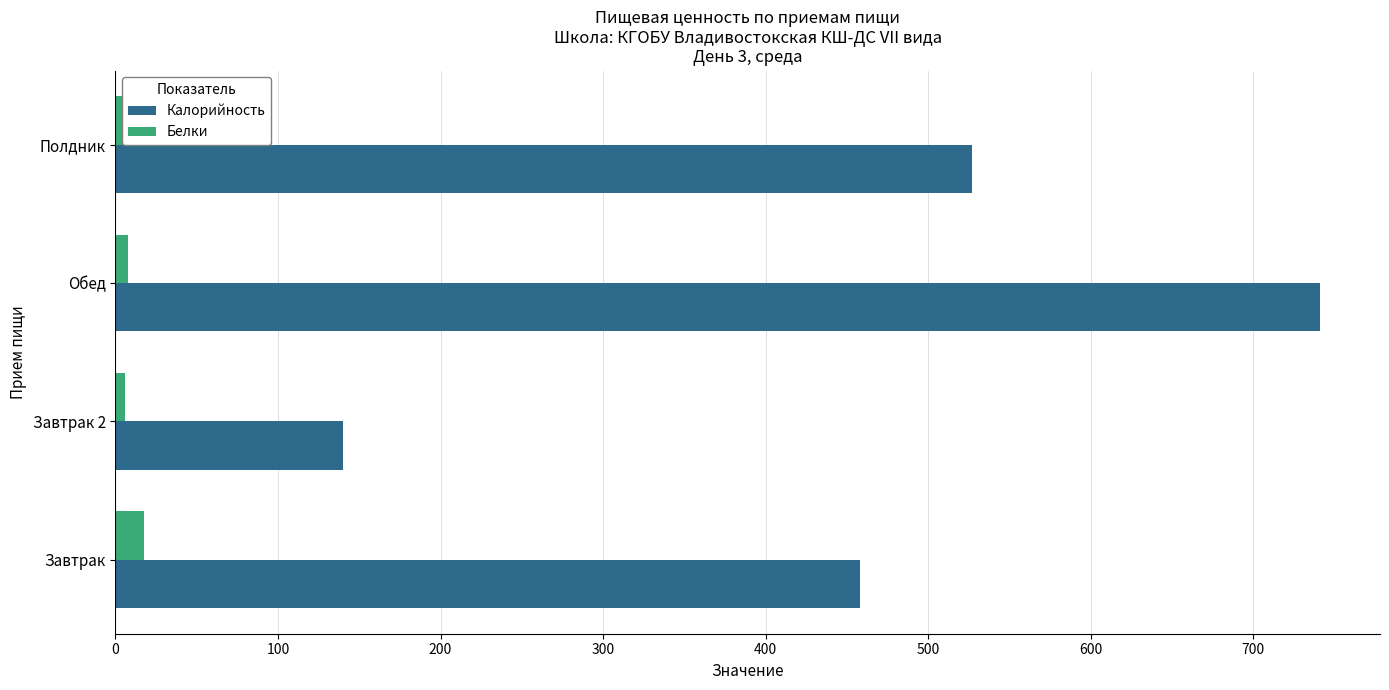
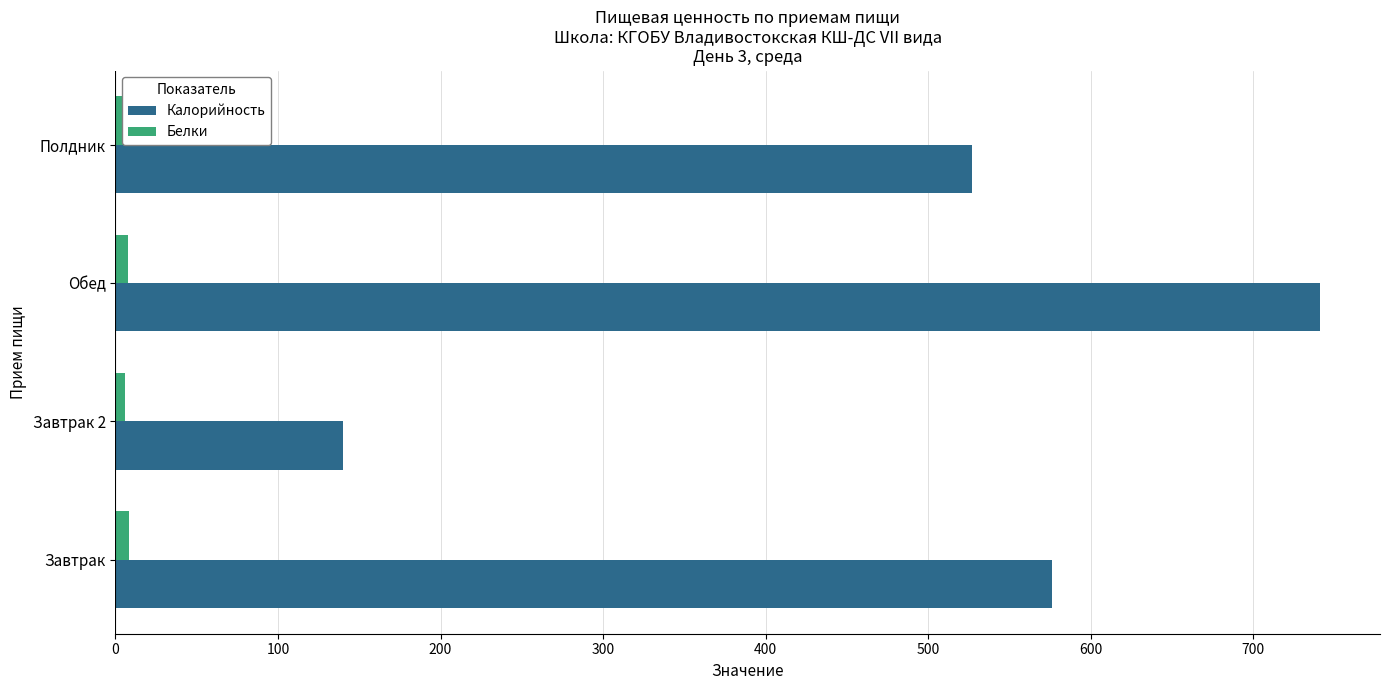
Белки, Завтрак: 18 -> 9
Калорийность, Завтрак: 458 -> 576
